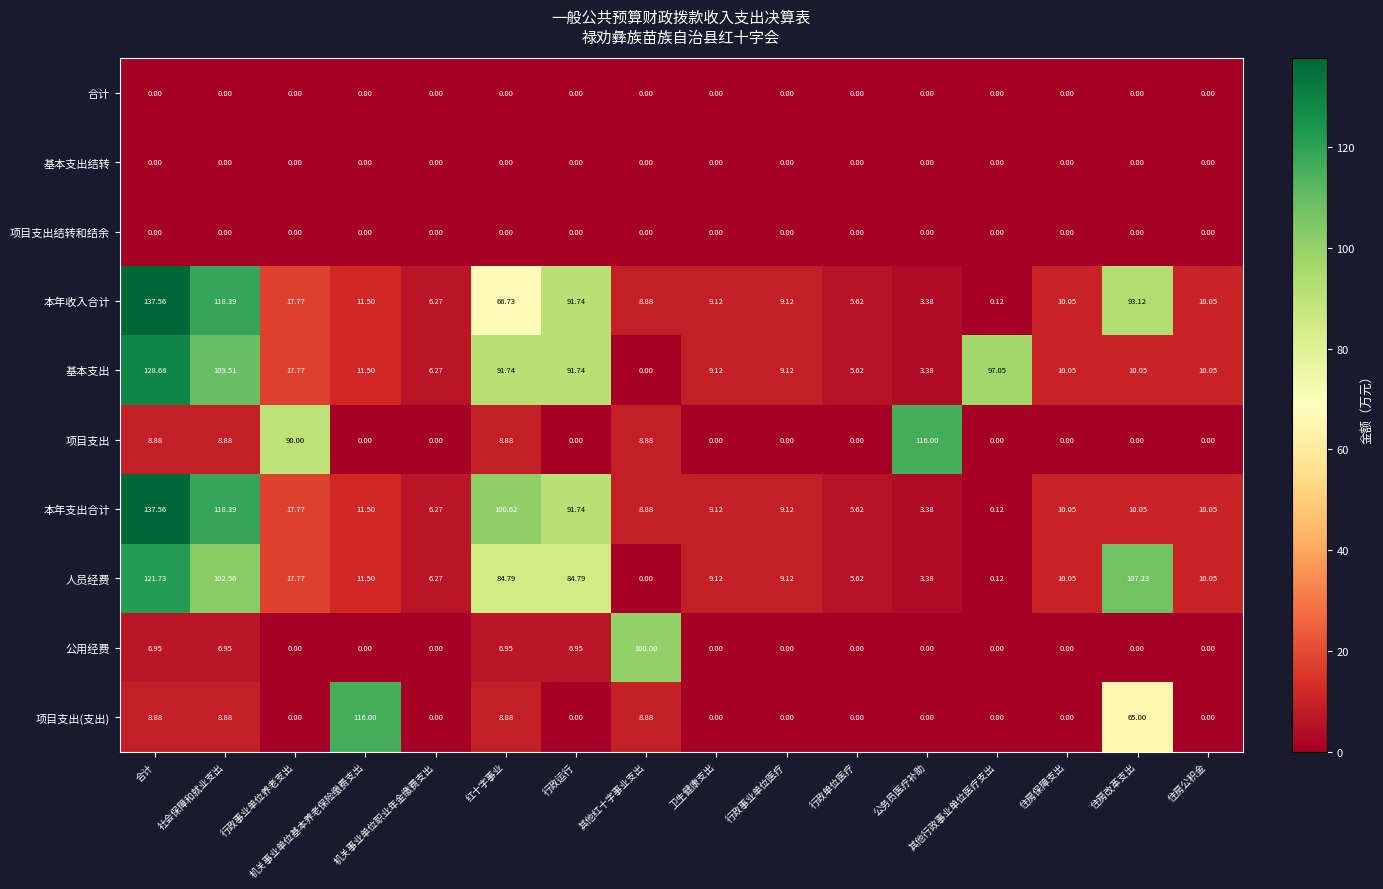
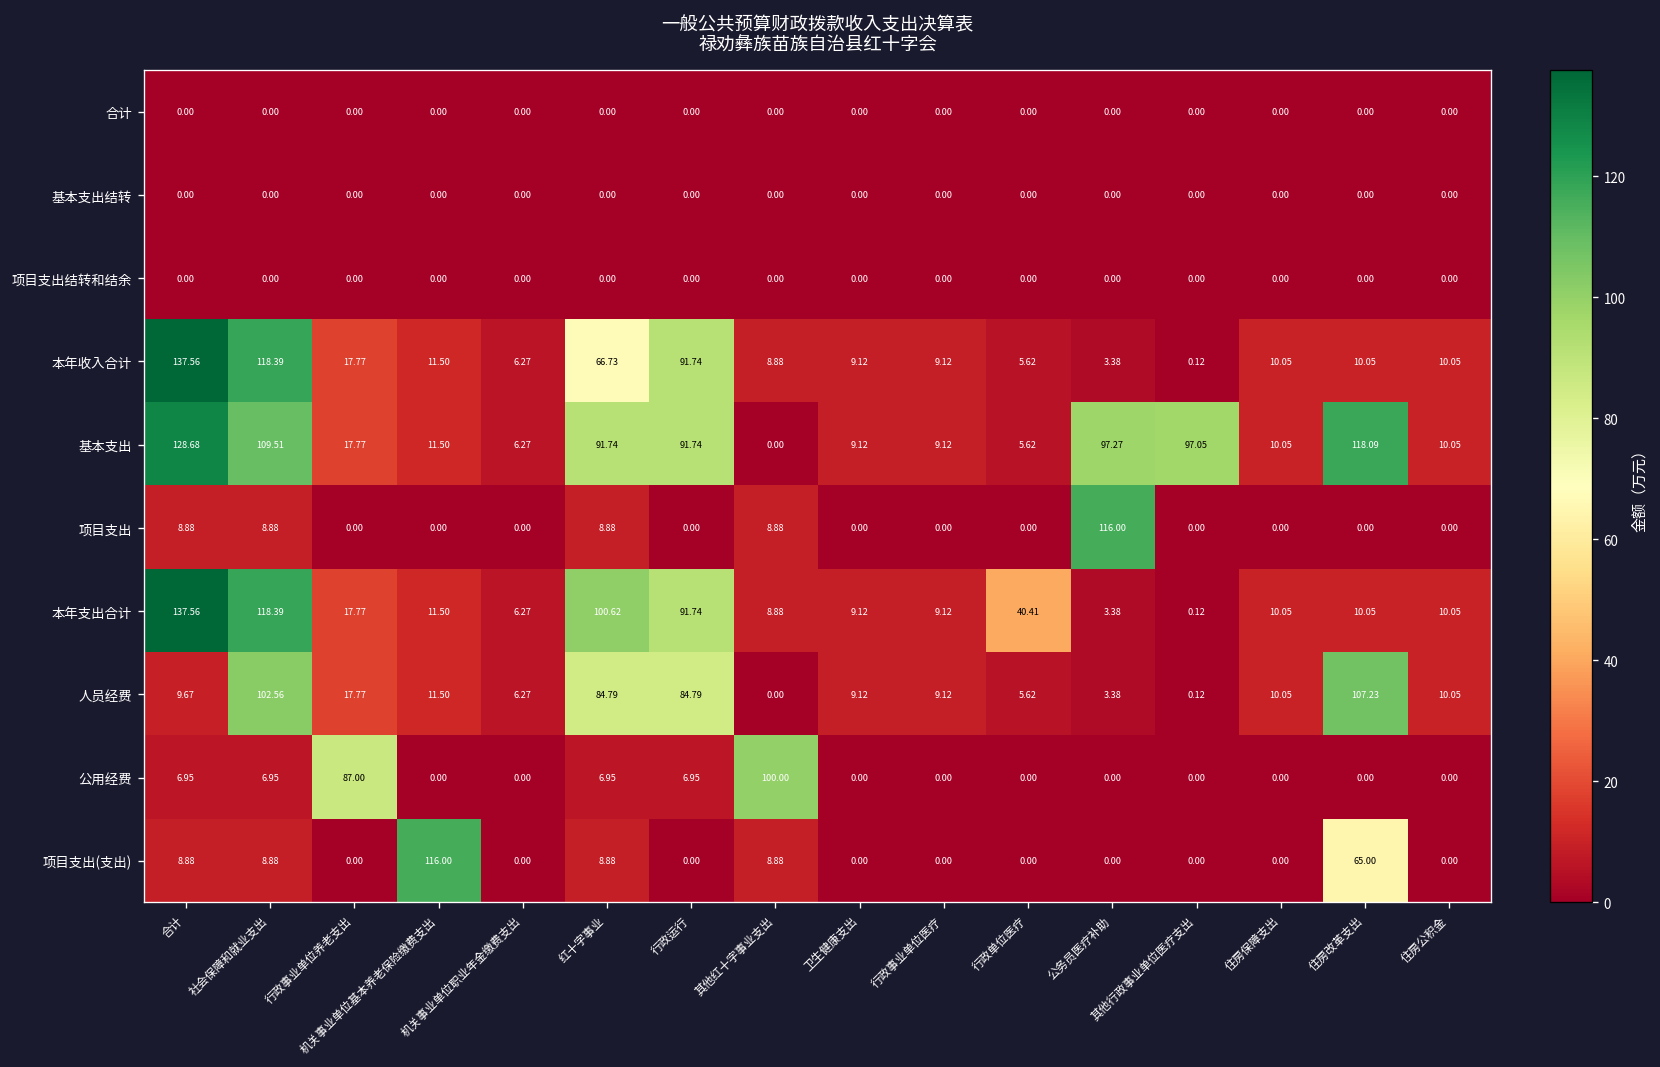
本年收入合计, 住房改革支出: 93.12 -> 10.05
基本支出, 公务员医疗补助: 3.38 -> 97.27
基本支出, 住房改革支出: 10.05 -> 118.09
项目支出, 行政事业单位养老支出: 90.00 -> 0.00
本年支出合计, 行政单位医疗: 5.62 -> 40.41
人员经费, 合计: 121.73 -> 9.67
公用经费, 行政事业单位养老支出: 0.00 -> 87.00
